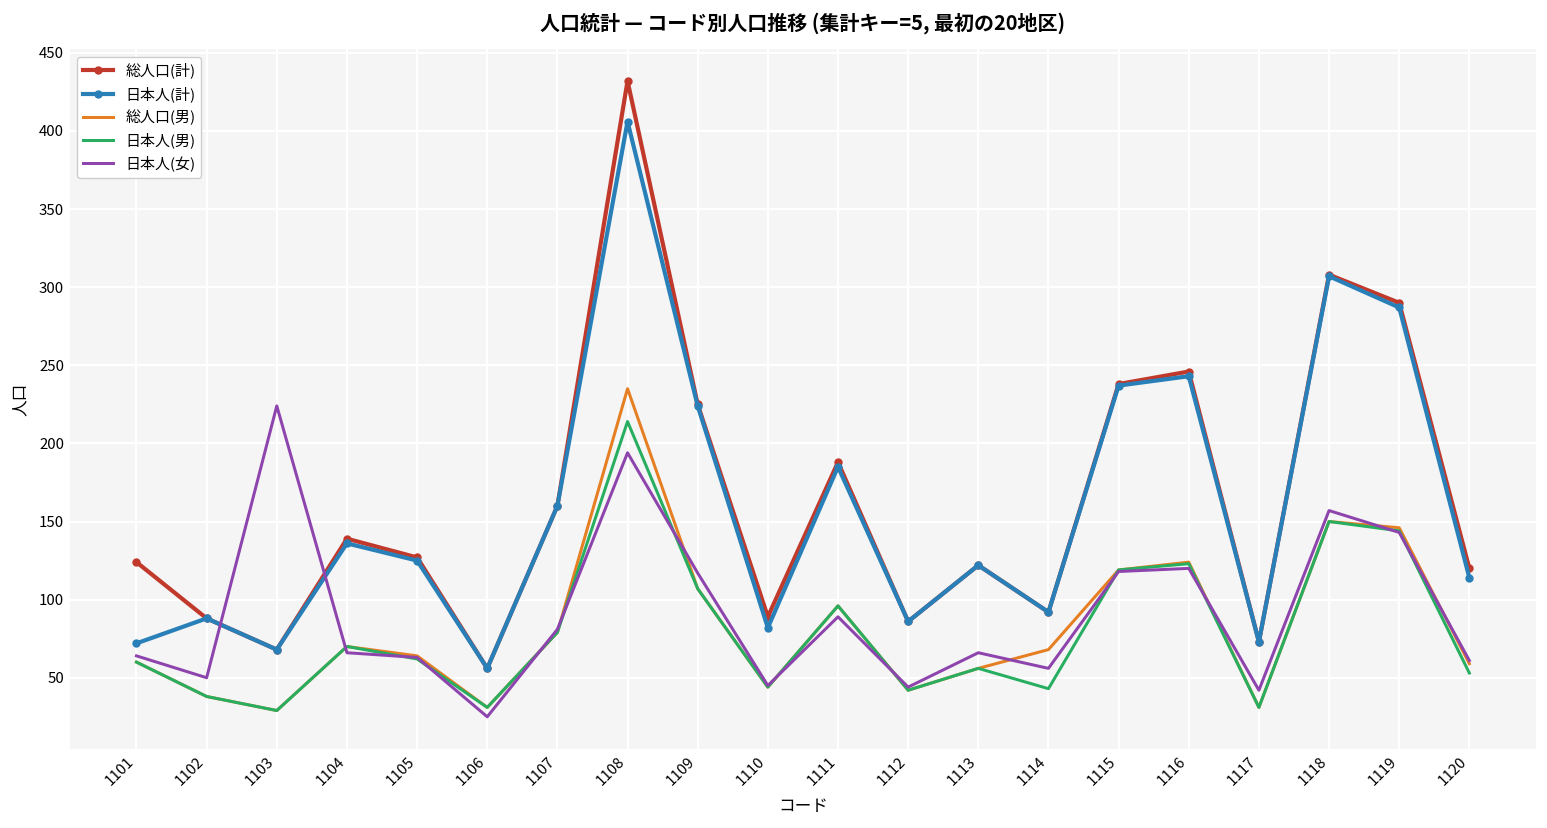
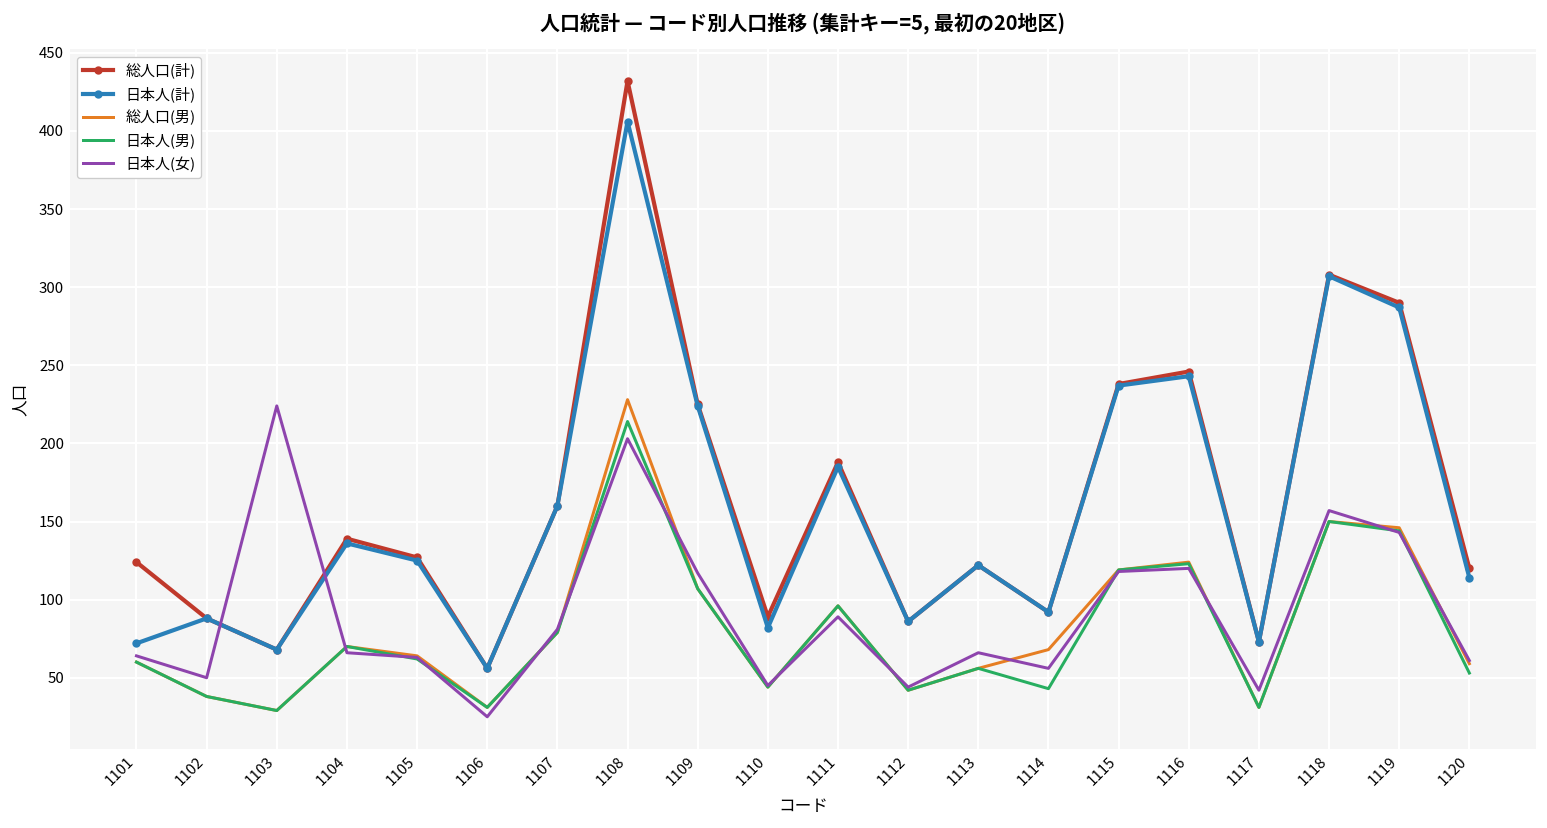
総人口(男), 1108: 235 -> 228
日本人(女), 1108: 194 -> 203
